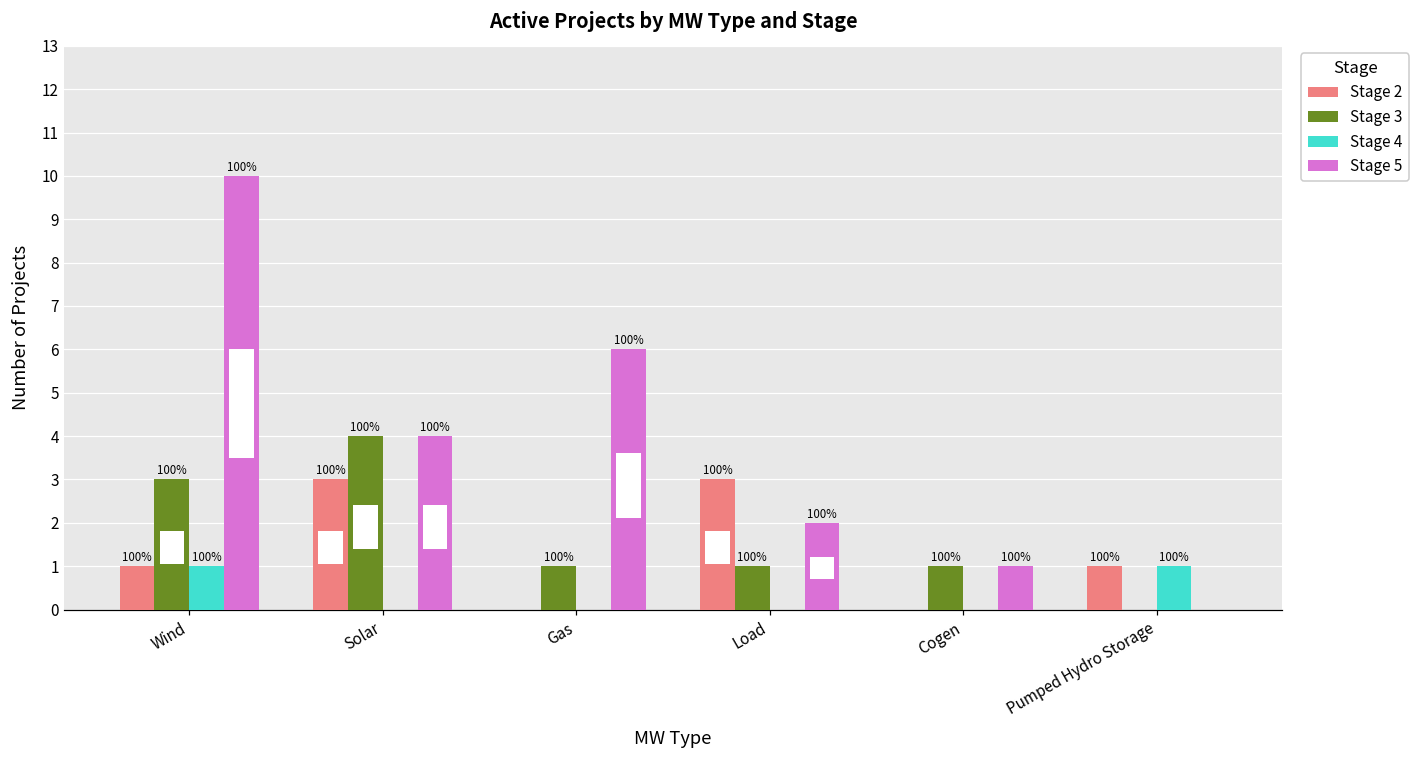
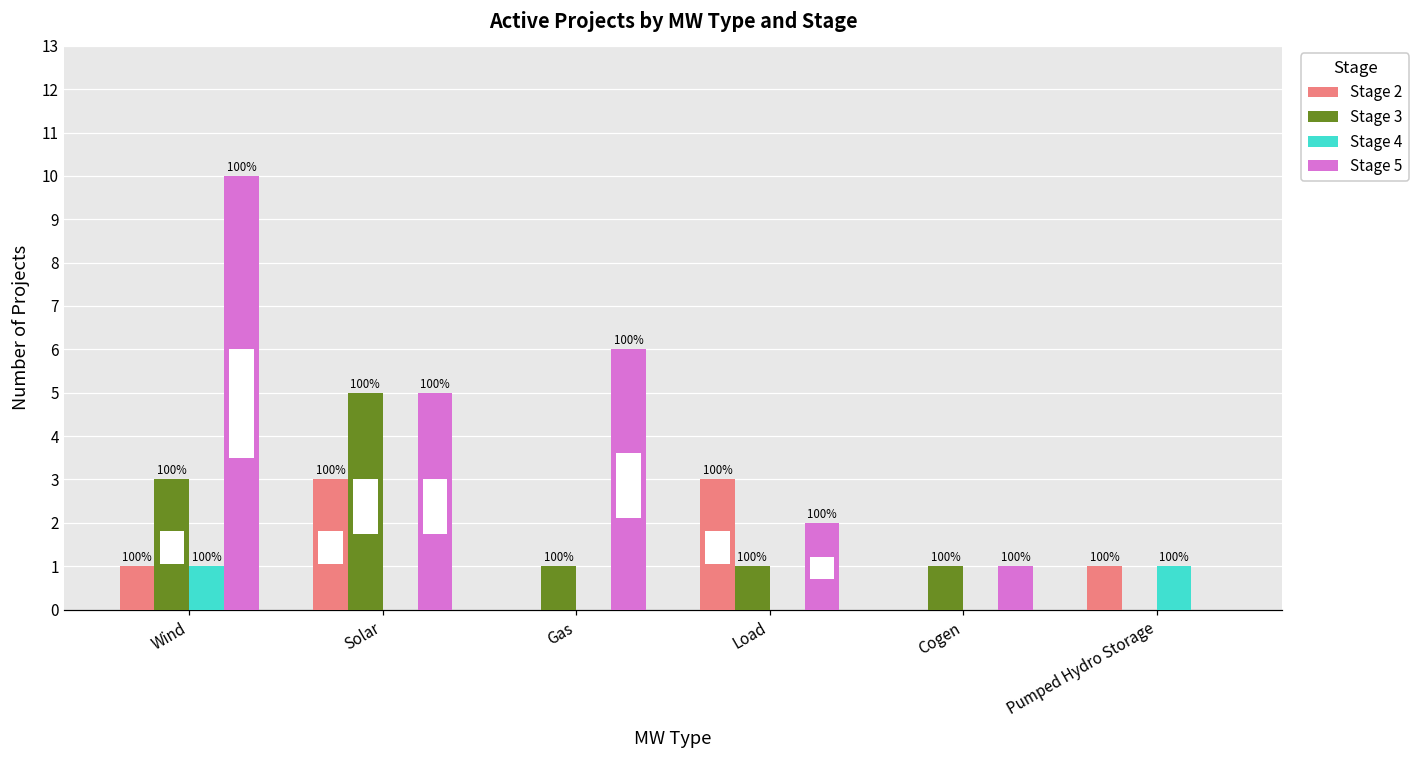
Stage 3, Solar: 4 -> 5
Stage 5, Solar: 4 -> 5
